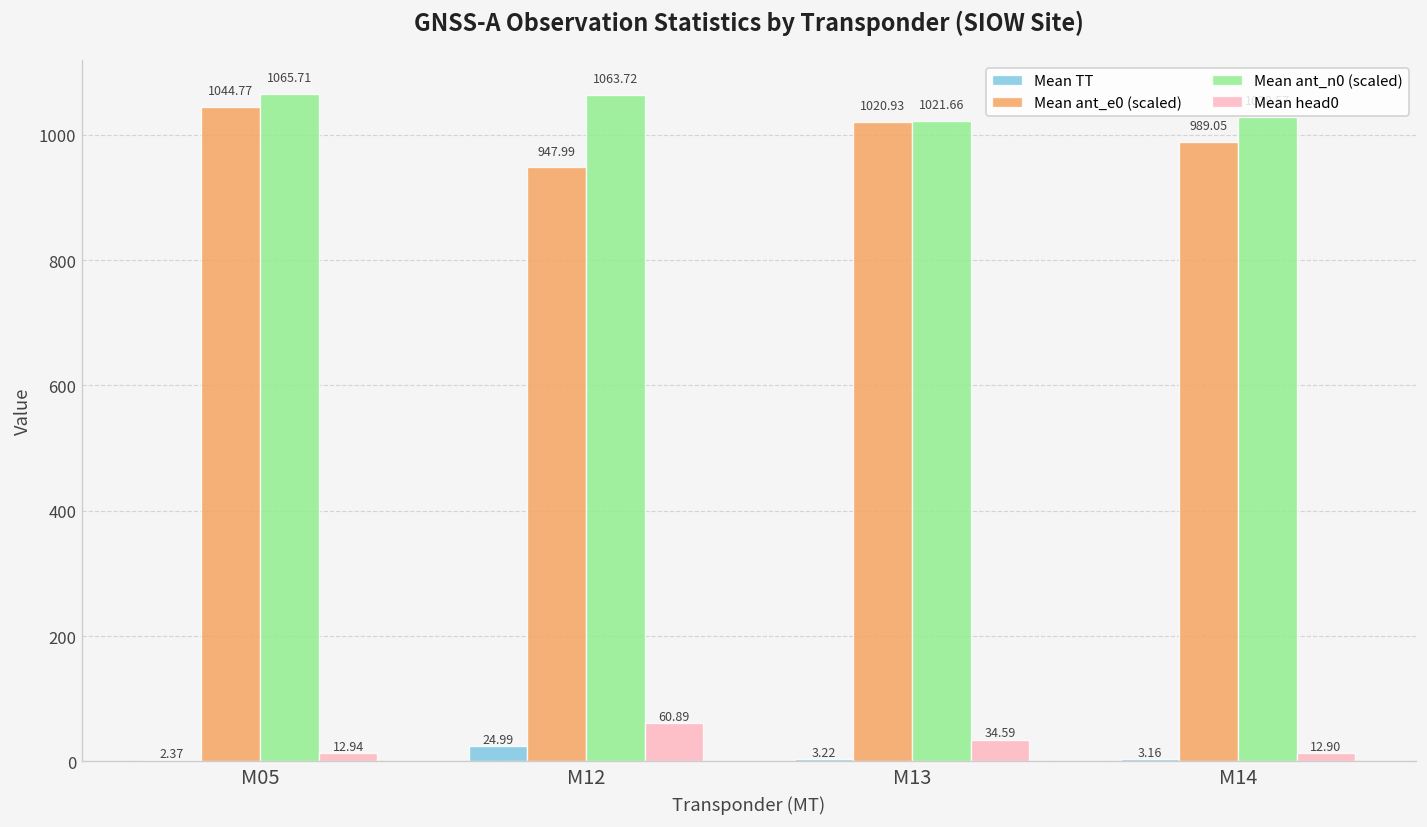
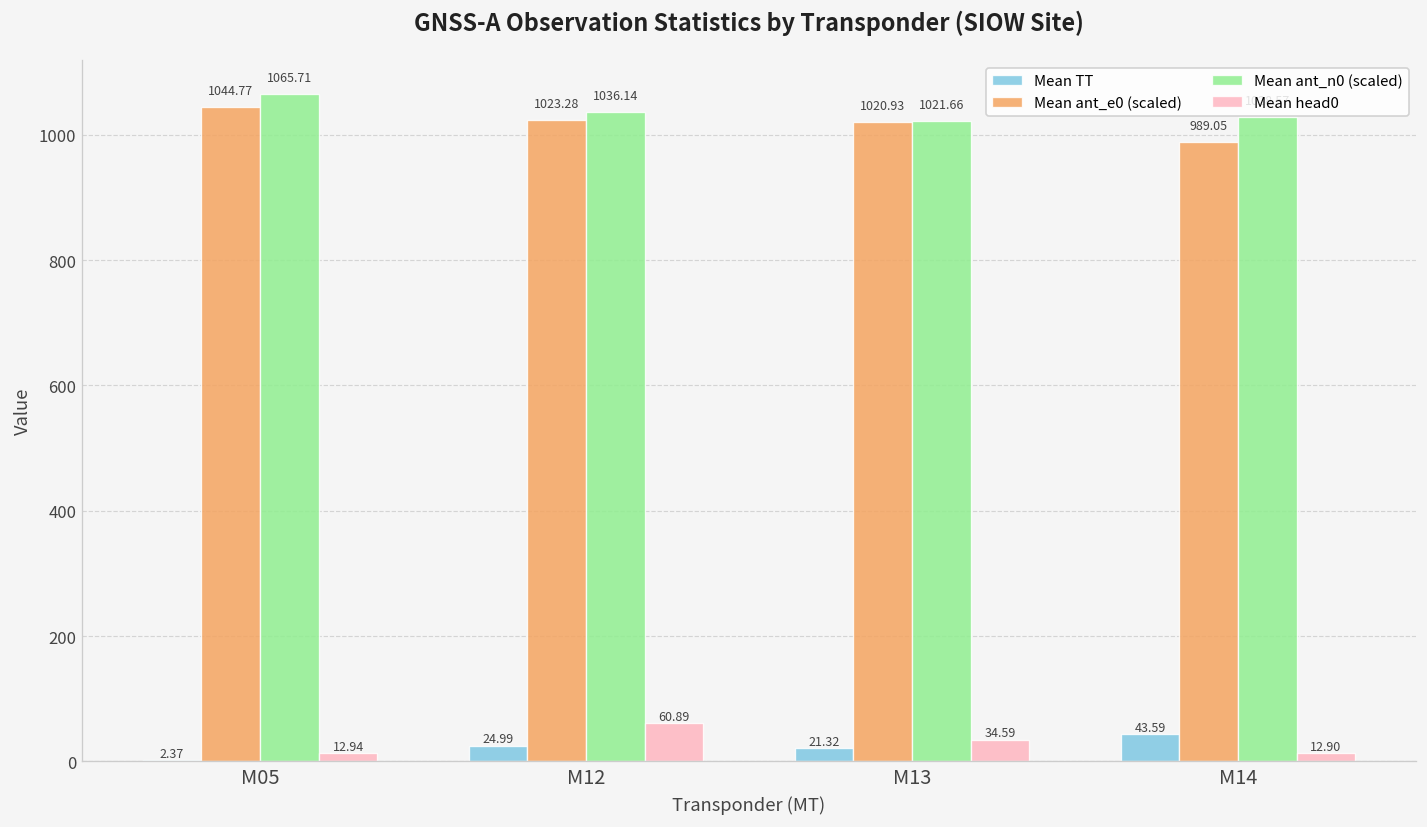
Mean ant_e0 (scaled), M12: 947.99 -> 1023.28
Mean ant_n0 (scaled), M12: 1063.72 -> 1036.14
Mean TT, M13: 3.22 -> 21.32
Mean TT, M14: 3.16 -> 43.59
